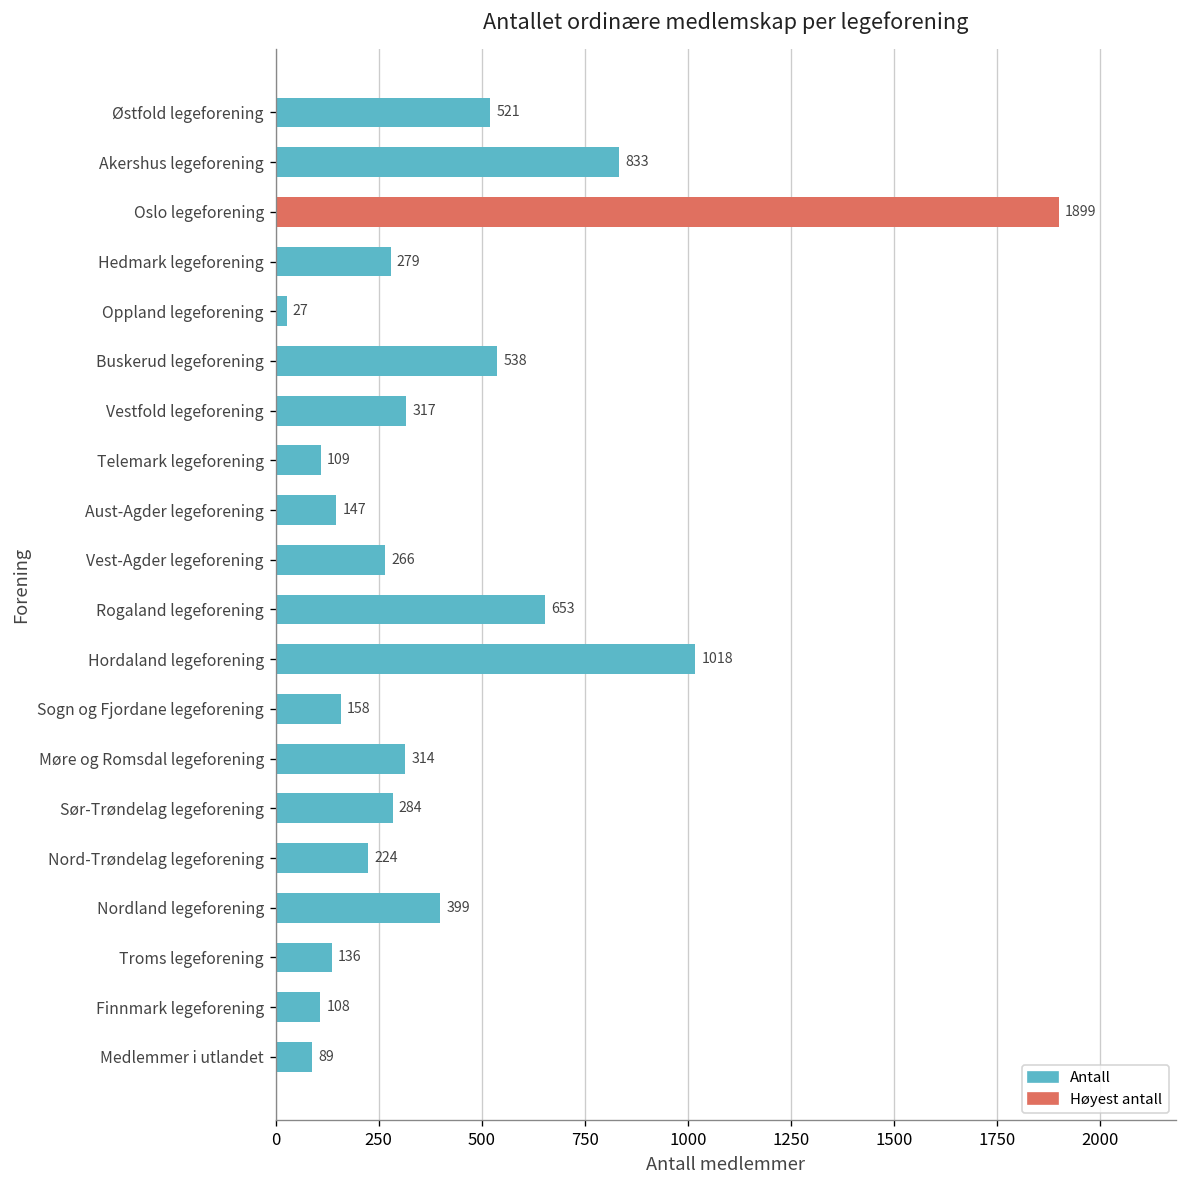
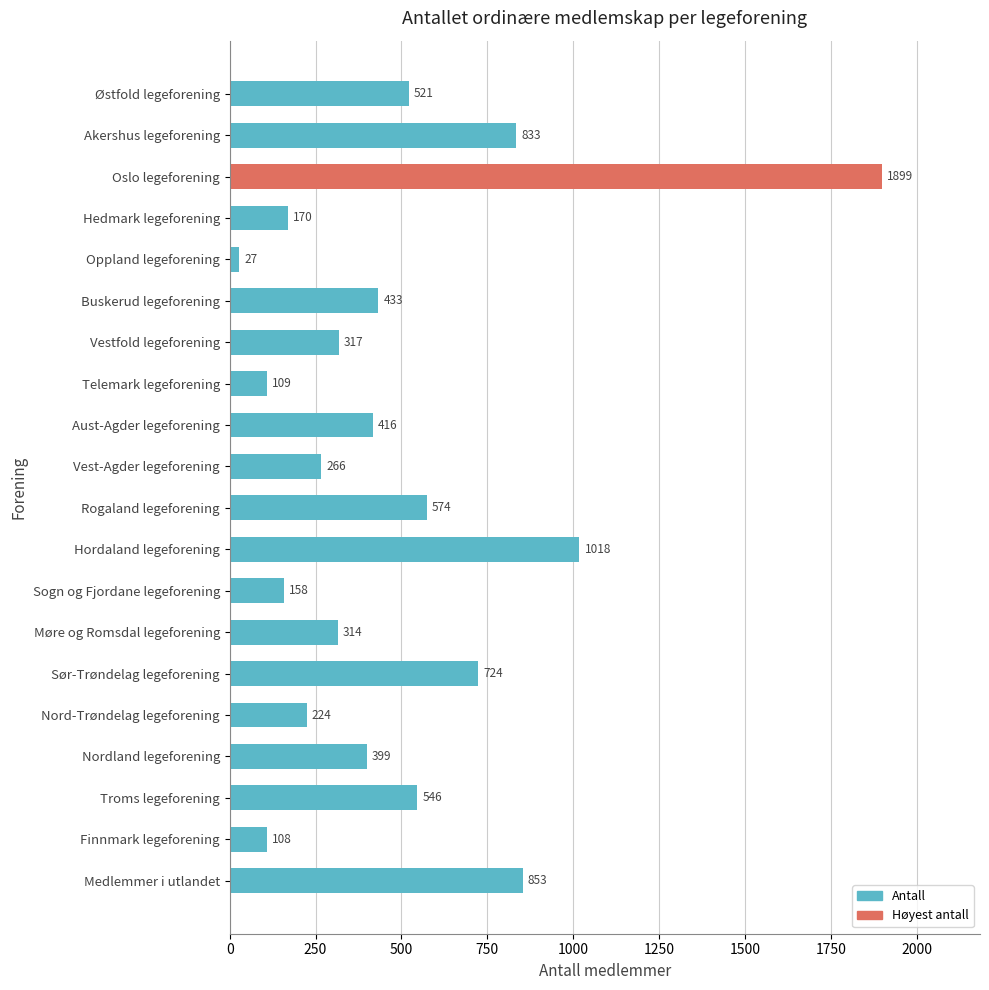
Hedmark legeforening: 279 -> 170
Buskerud legeforening: 538 -> 433
Aust-Agder legeforening: 147 -> 416
Rogaland legeforening: 653 -> 574
Sør-Trøndelag legeforening: 284 -> 724
Troms legeforening: 136 -> 546
Medlemmer i utlandet: 89 -> 853
